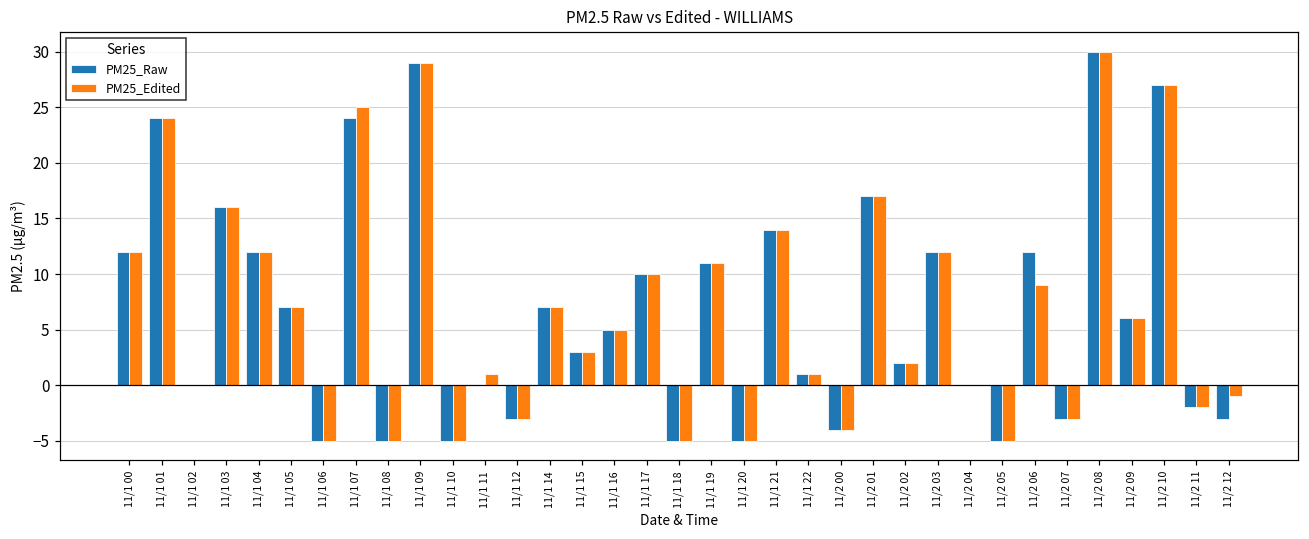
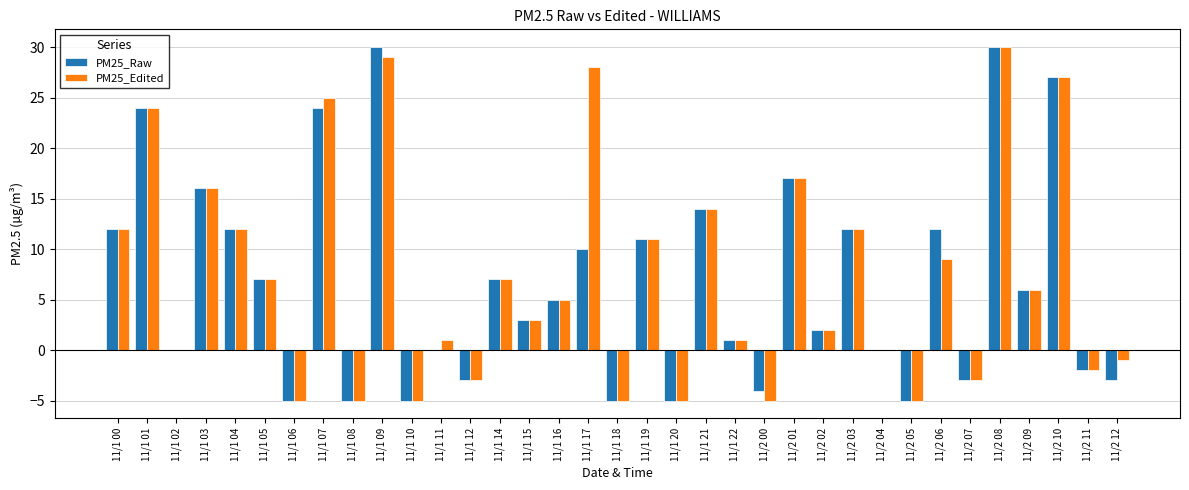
PM25_Raw, 11/1 09: 29 -> 30
PM25_Edited, 11/1 17: 10 -> 28
PM25_Edited, 11/2 00: -4 -> -5
